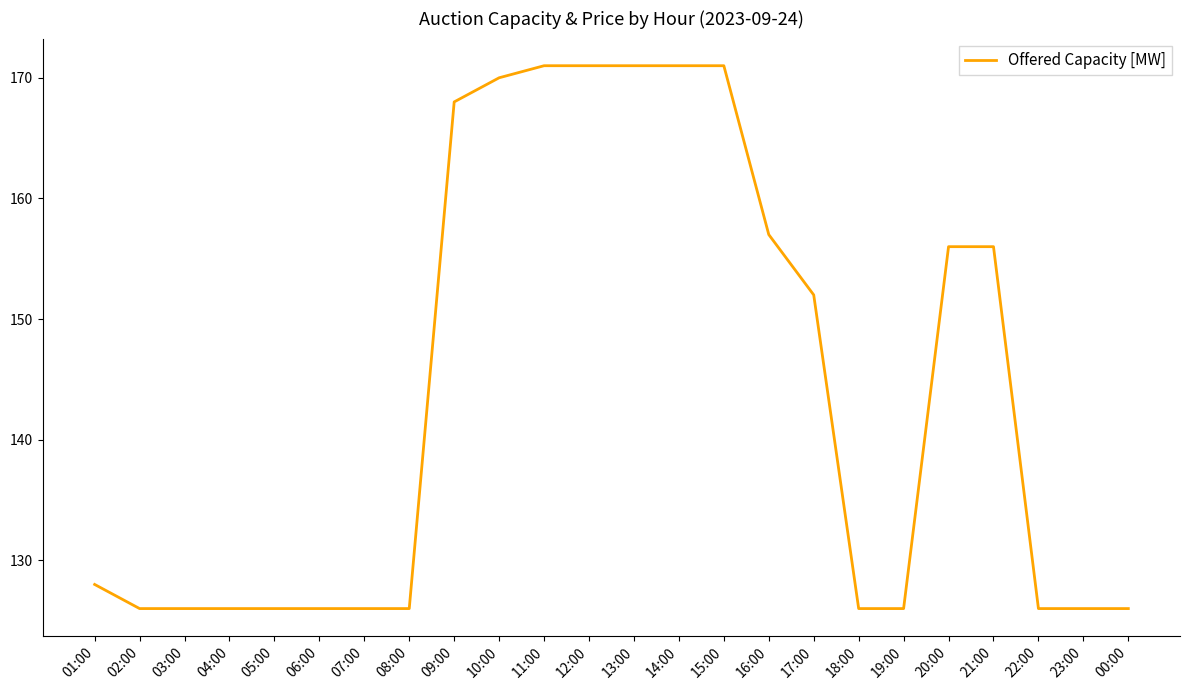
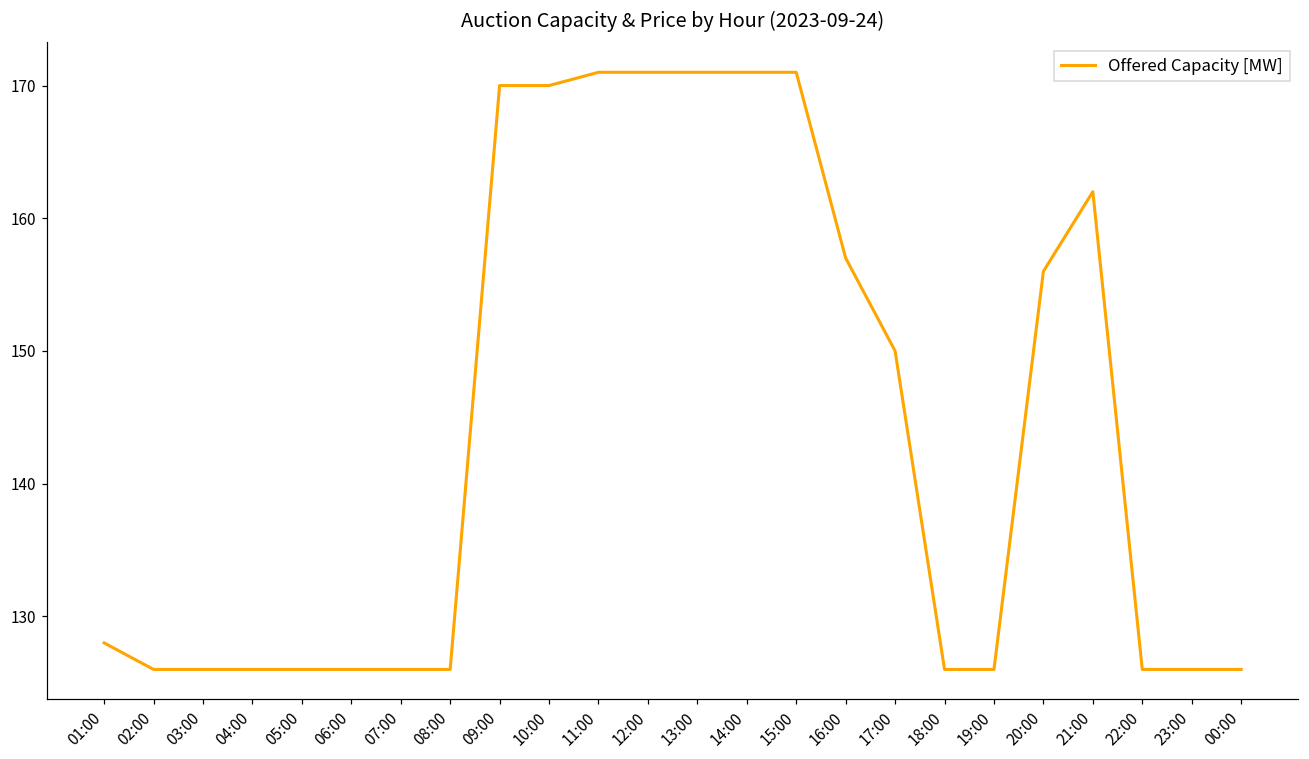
09:00: 168 -> 170
17:00: 152 -> 150
21:00: 156 -> 162
